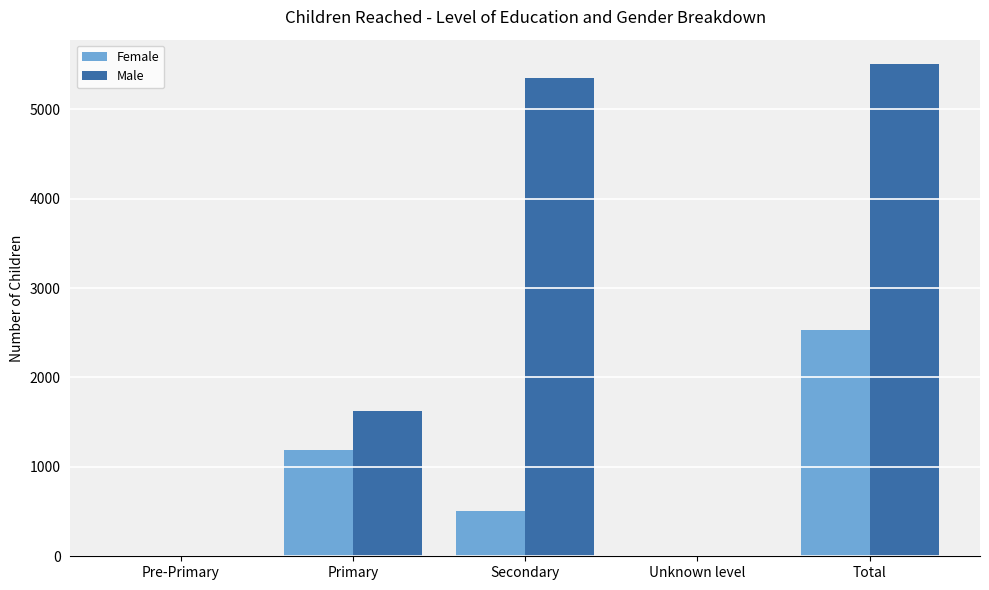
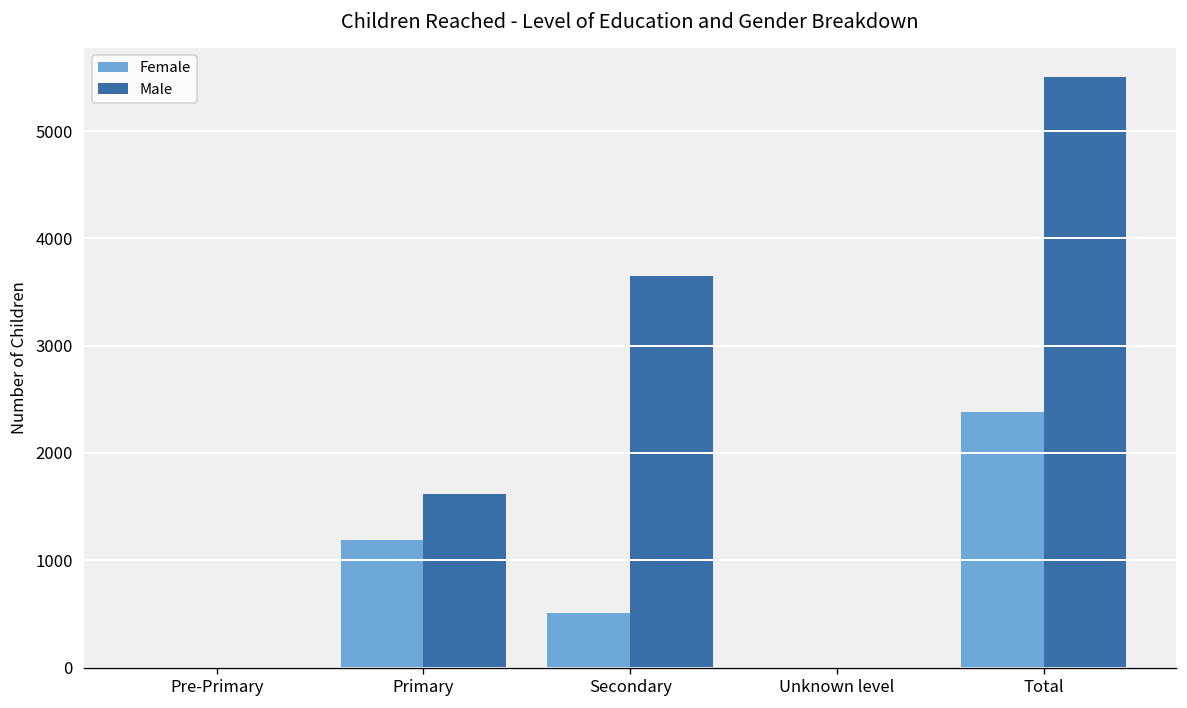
Male, Secondary: 5400 -> 3600
Female, Total: 2500 -> 2400
